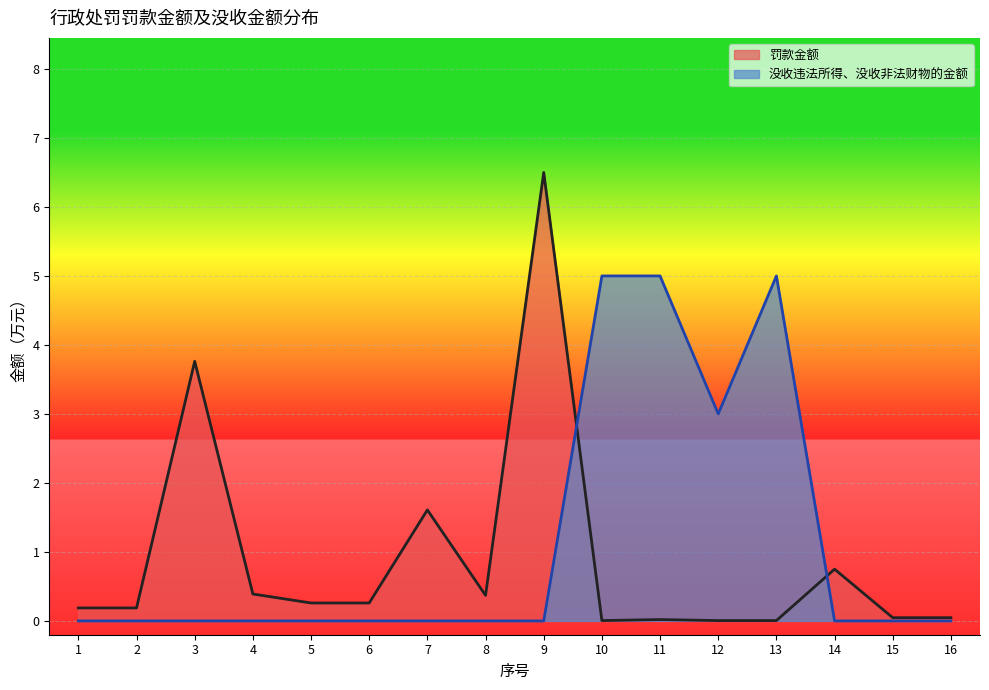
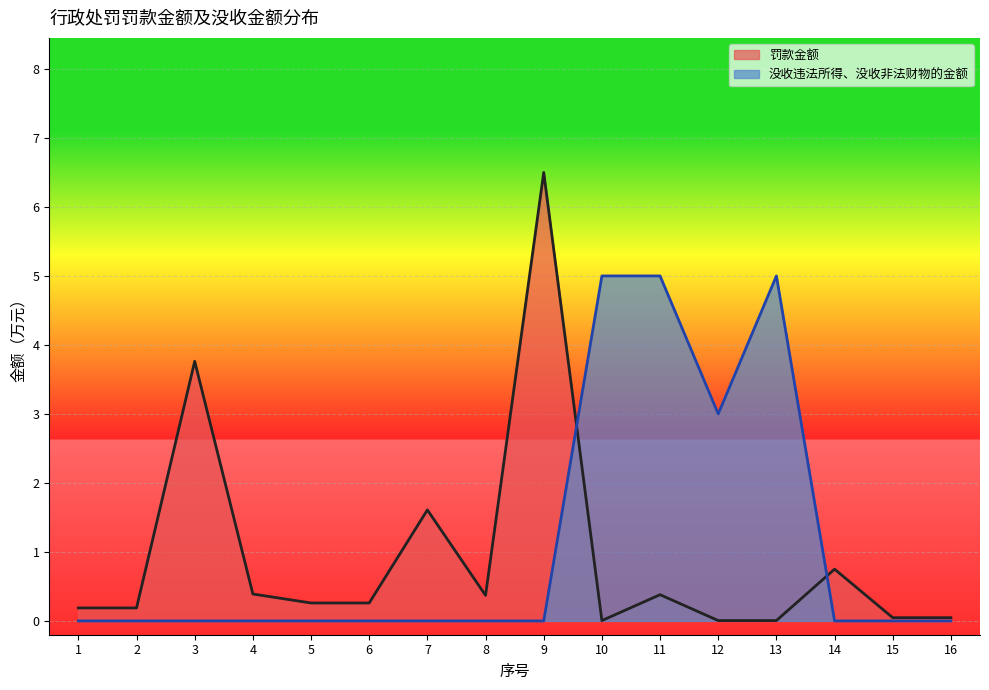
罚款金额, 11: 0.0 -> 0.4
